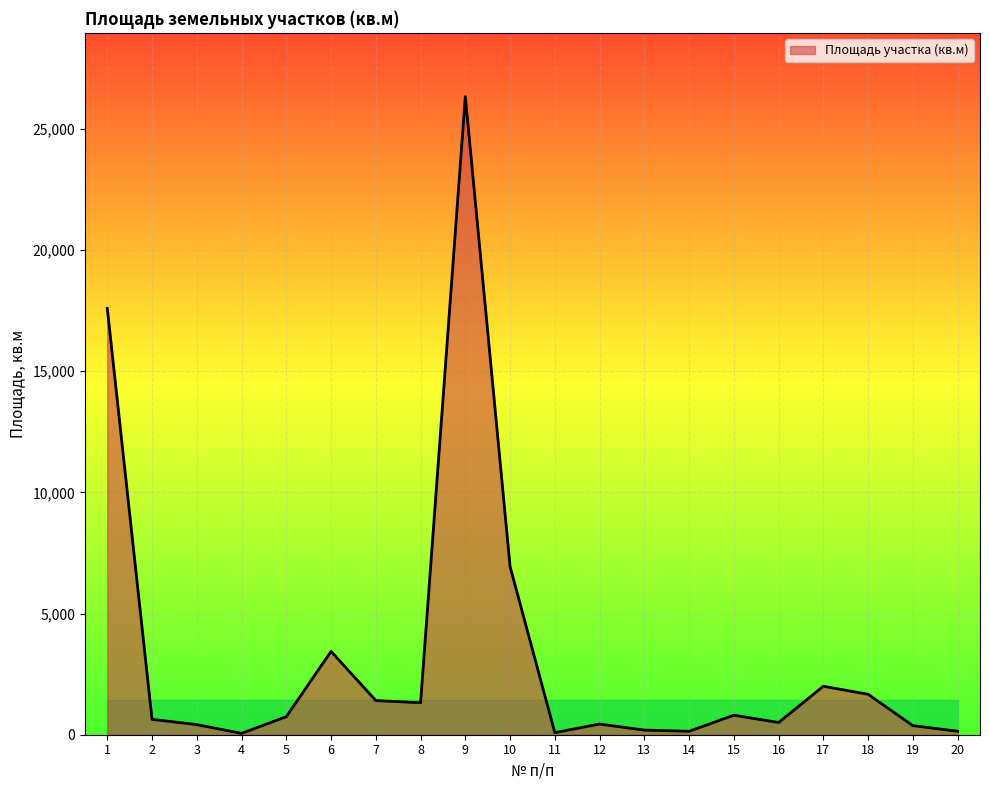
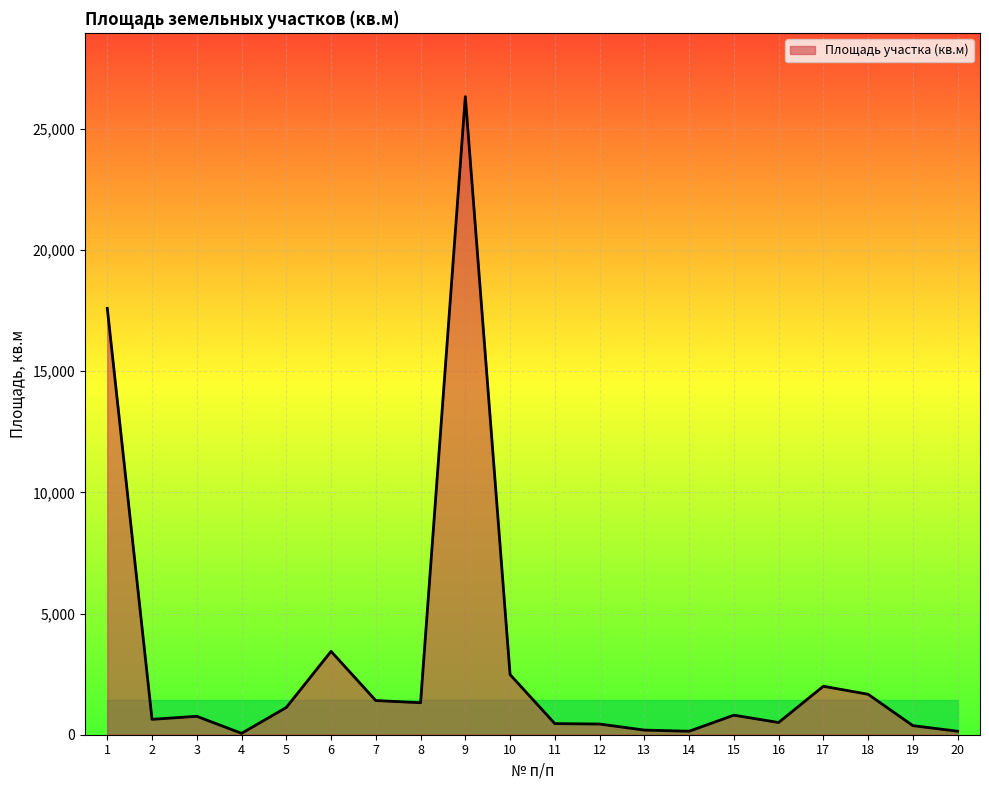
Площадь участка (кв.м), 3: 400 -> 800
Площадь участка (кв.м), 5: 700 -> 1,100
Площадь участка (кв.м), 10: 6,900 -> 2,500
Площадь участка (кв.м), 11: 100 -> 500
